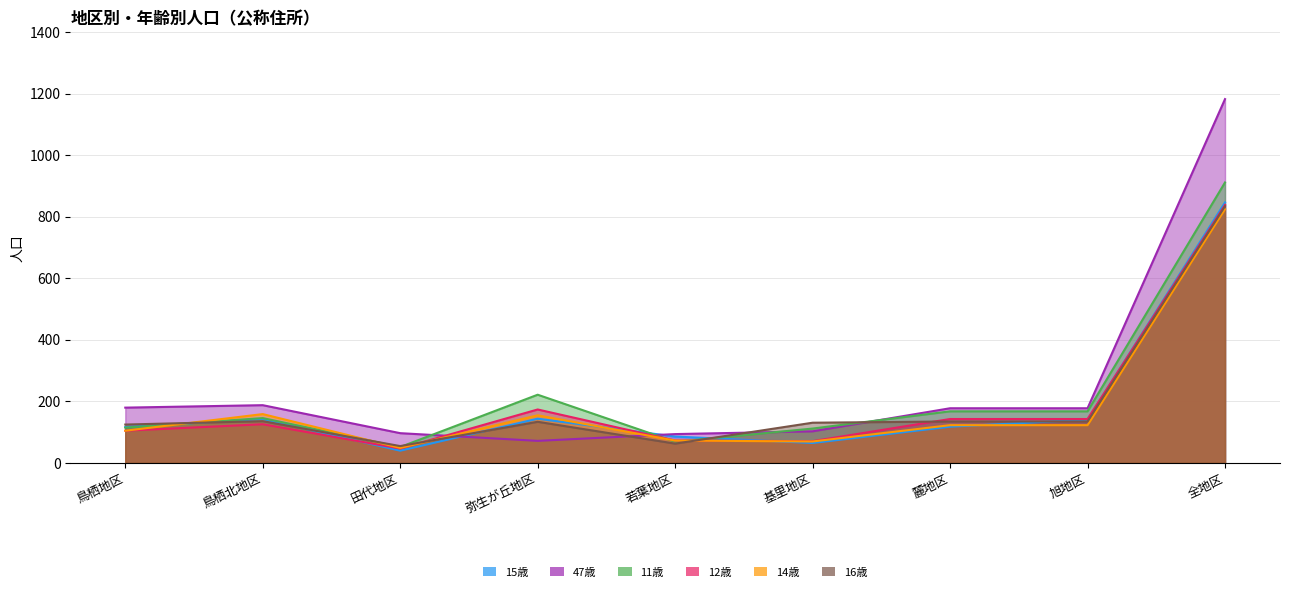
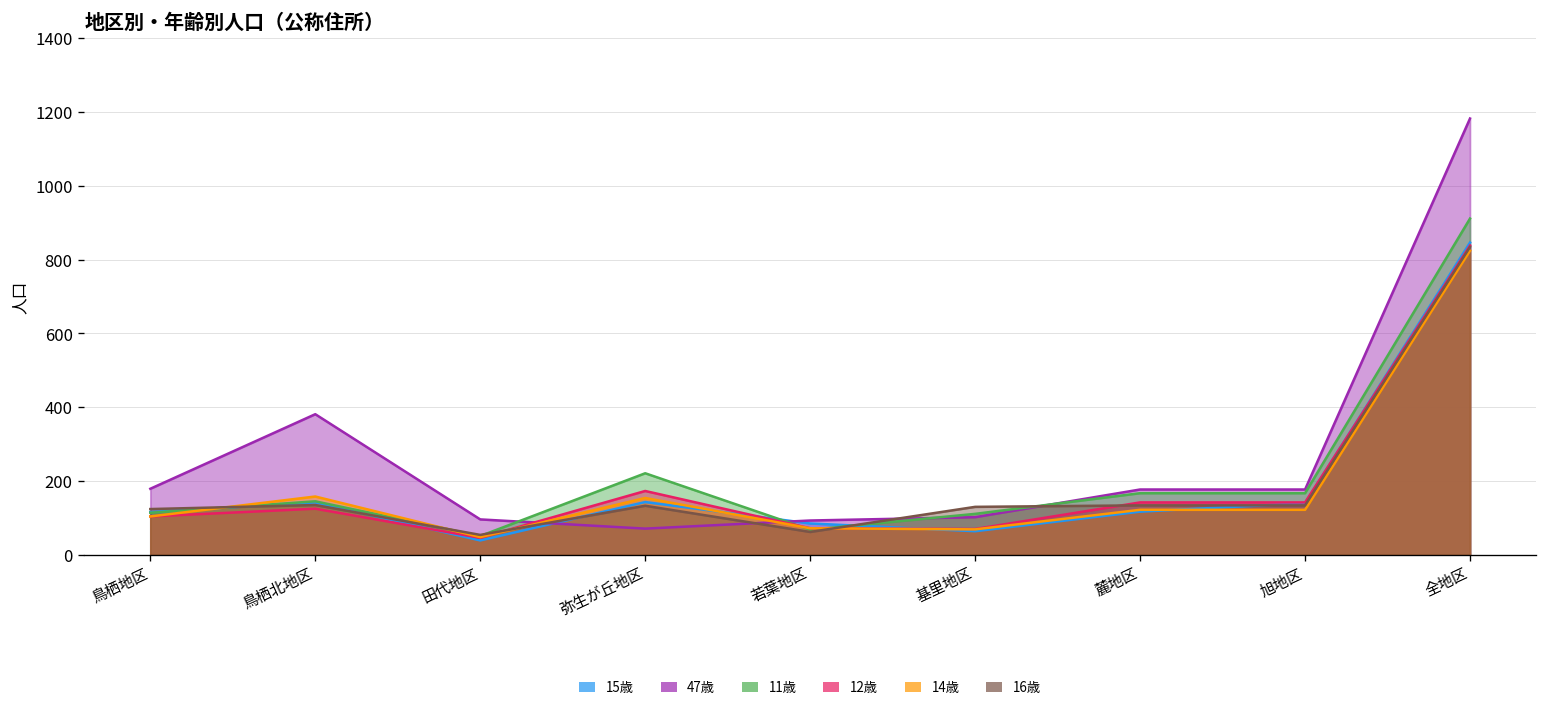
47歳, 鳥栖北地区: 190 -> 380
